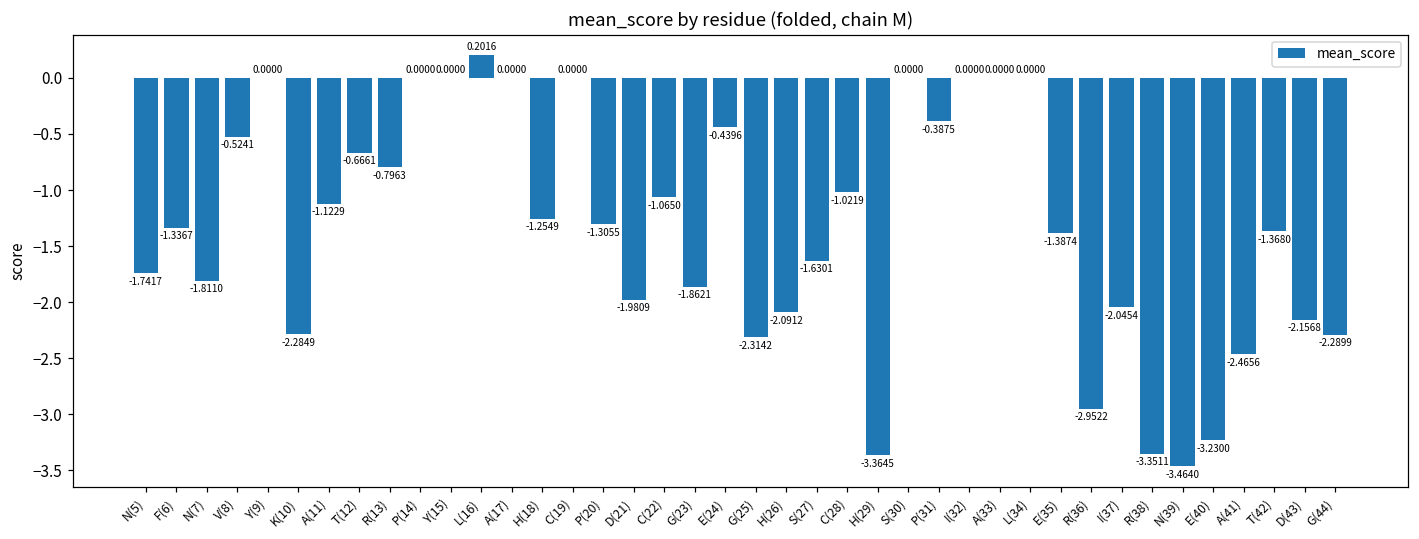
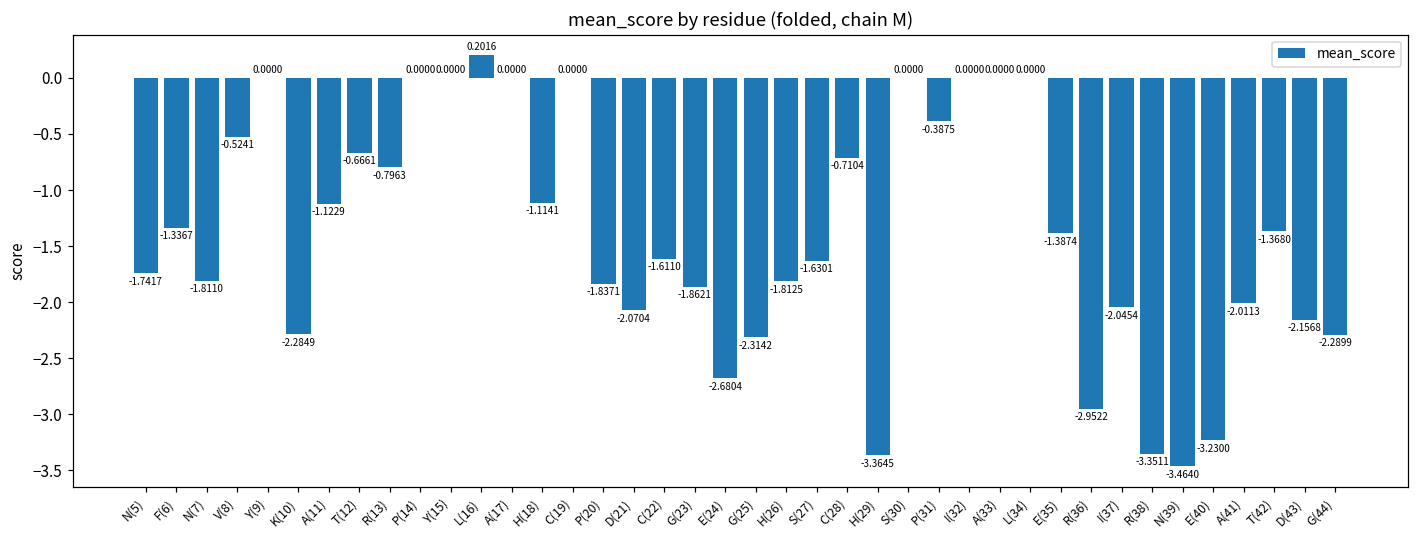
H(18): -1.2549 -> -1.1141
P(20): -1.3055 -> -1.8371
D(21): -1.9809 -> -2.0704
C(22): -1.0650 -> -1.6110
E(24): -0.4396 -> -2.6804
H(26): -2.0912 -> -1.8125
C(28): -1.0219 -> -0.7104
A(41): -2.4656 -> -2.0113
